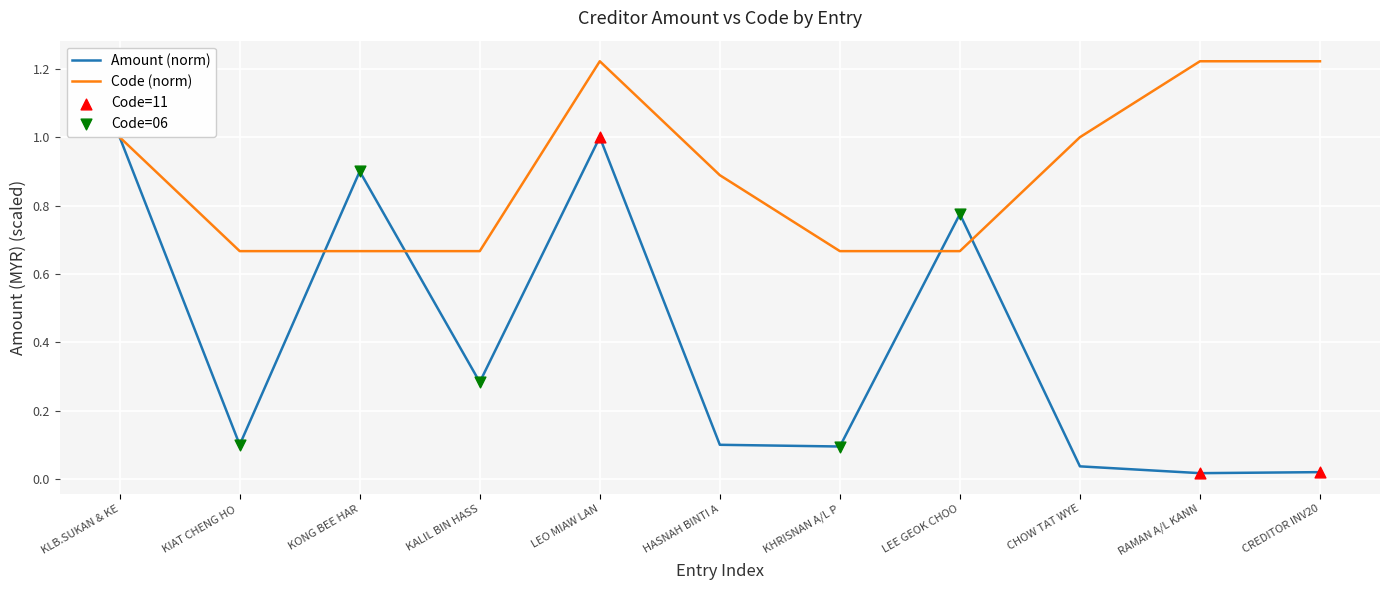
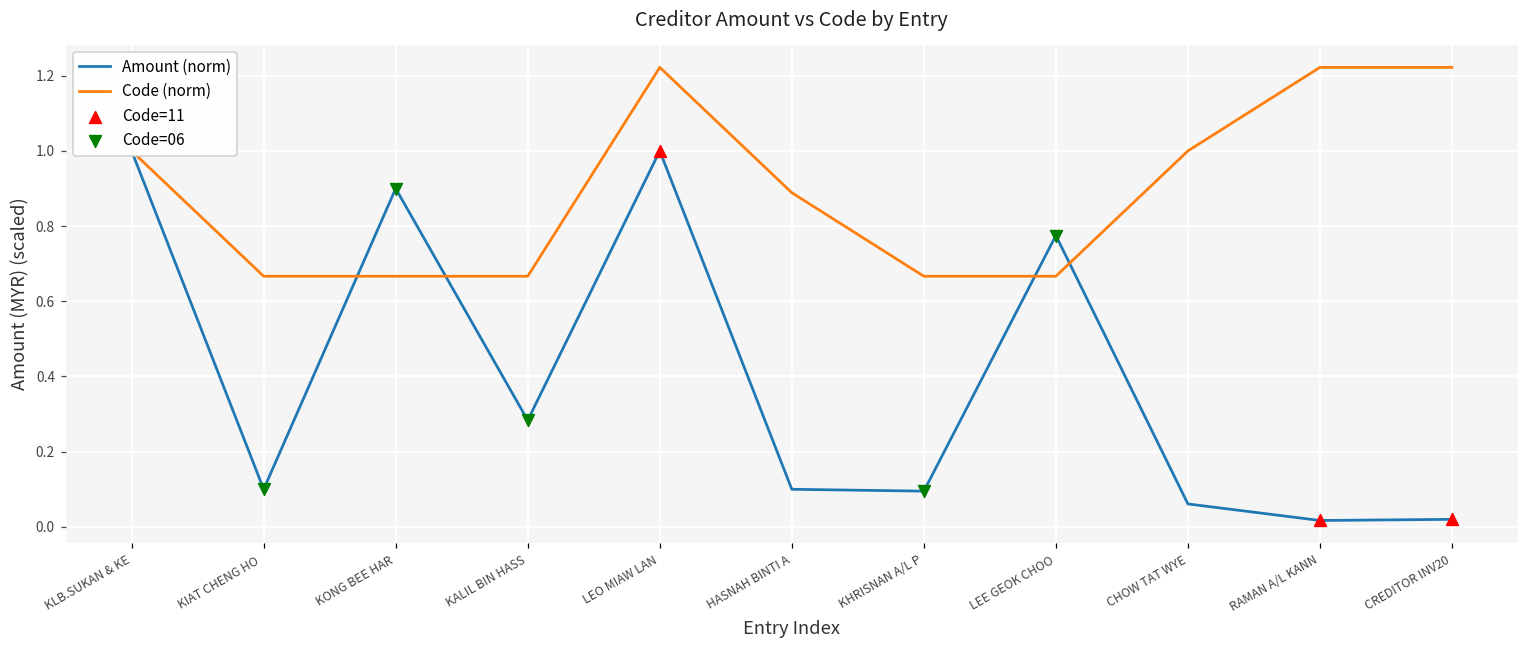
Amount (norm), CHOW TAT WYE: 0.04 -> 0.06
